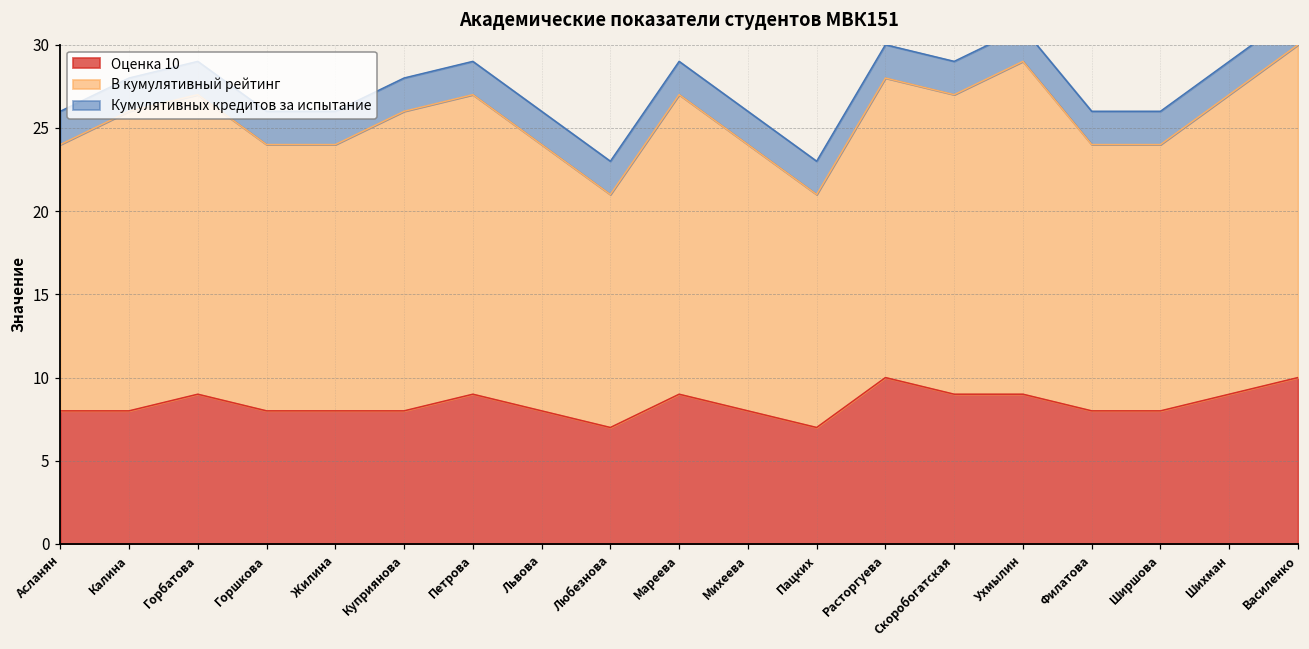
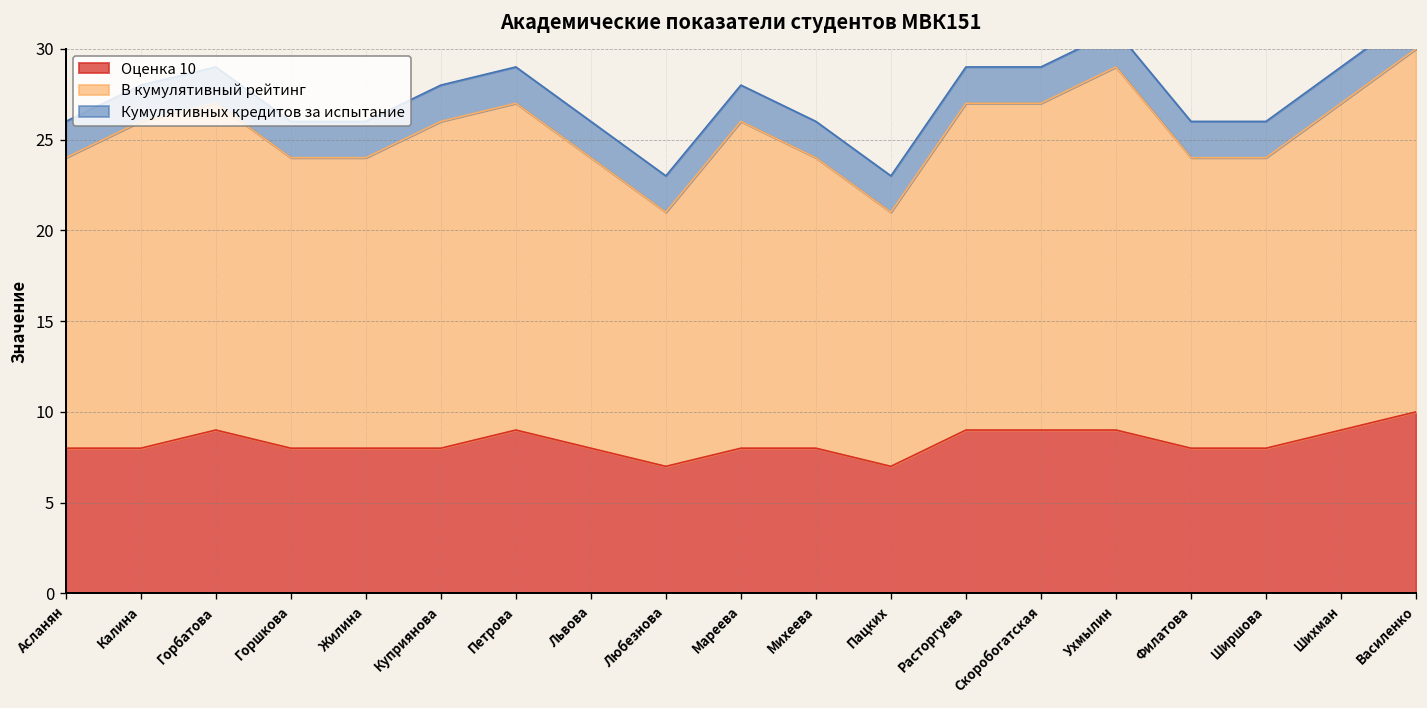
Оценка 10, Мареева: 9 -> 8
Оценка 10, Расторгуева: 10 -> 9
